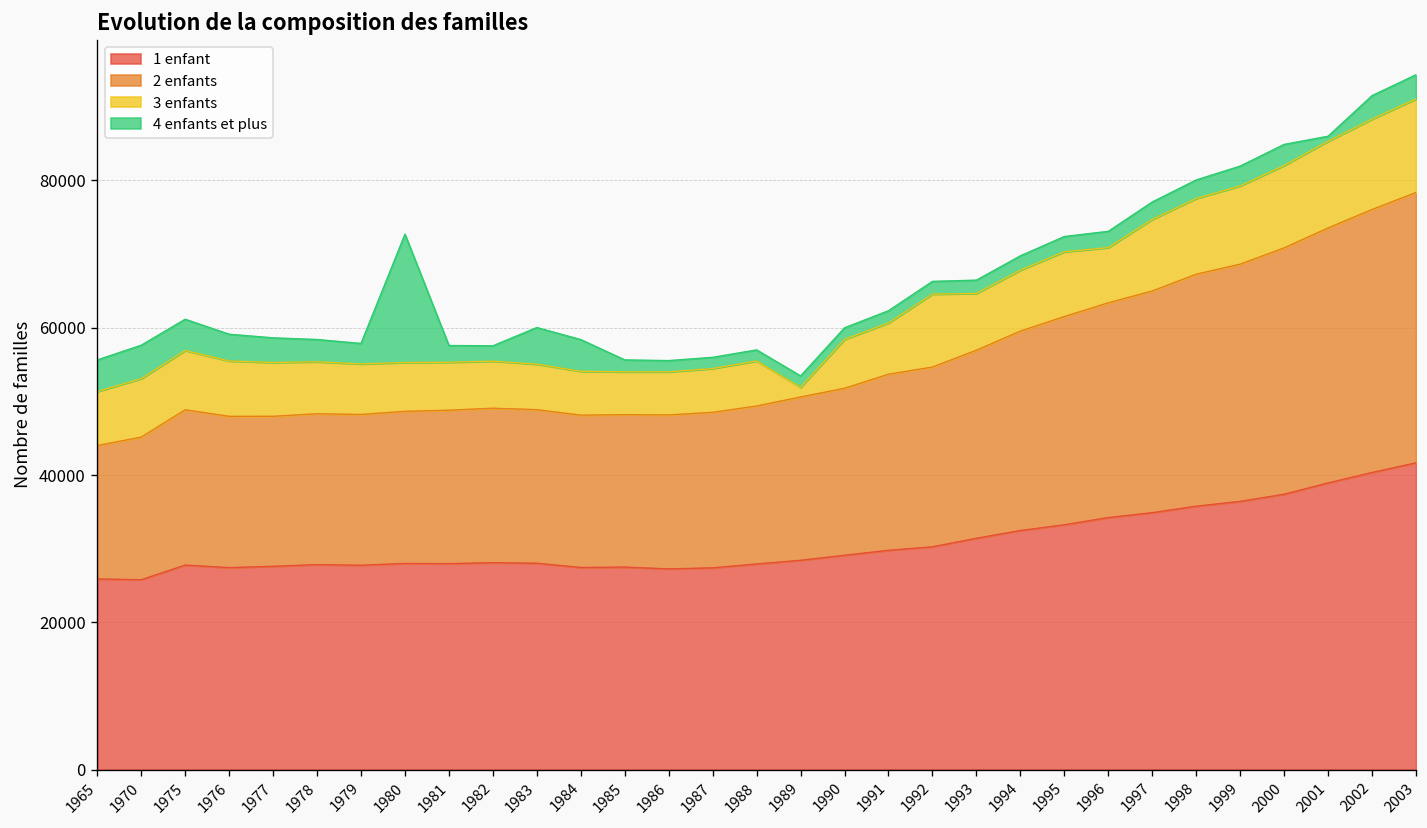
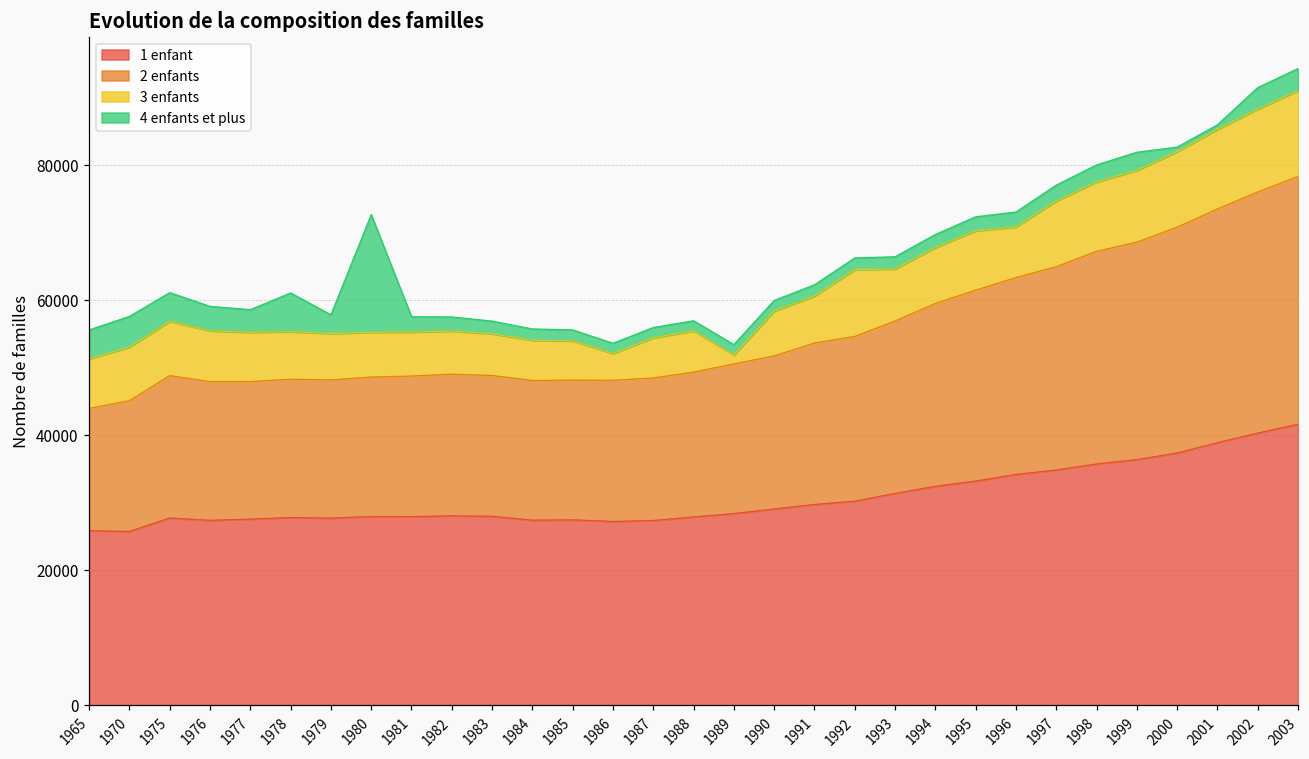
4 enfants et plus, 1978: 3000 -> 6000
4 enfants et plus, 1983: 5000 -> 2000
4 enfants et plus, 1984: 4000 -> 2000
3 enfants, 1986: 6000 -> 4000
4 enfants et plus, 2000: 3000 -> 1000
